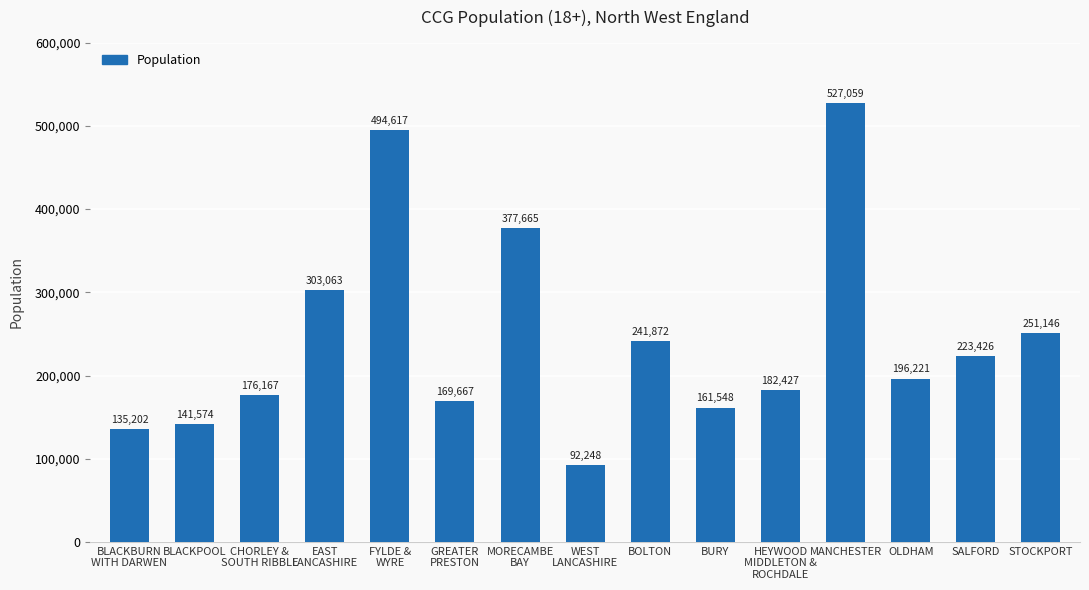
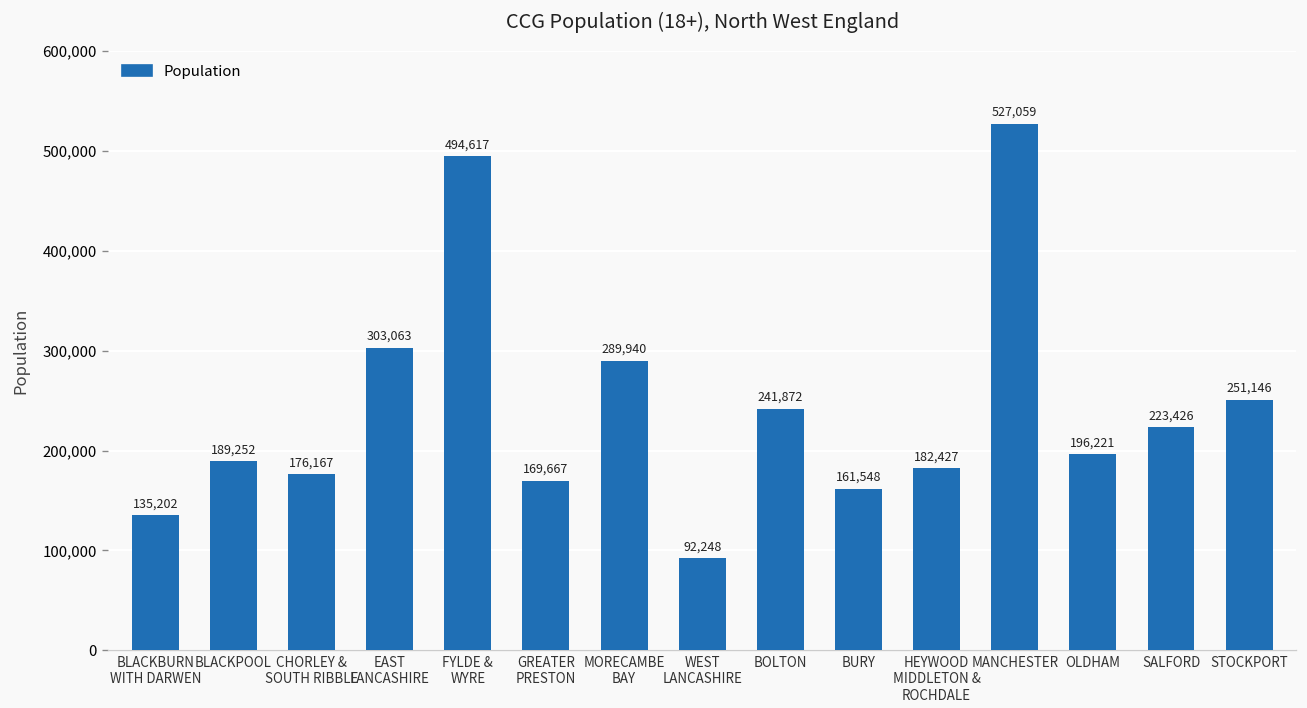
BLACKPOOL: 141,574 -> 189,252
MORECAMBE BAY: 377,665 -> 289,940
